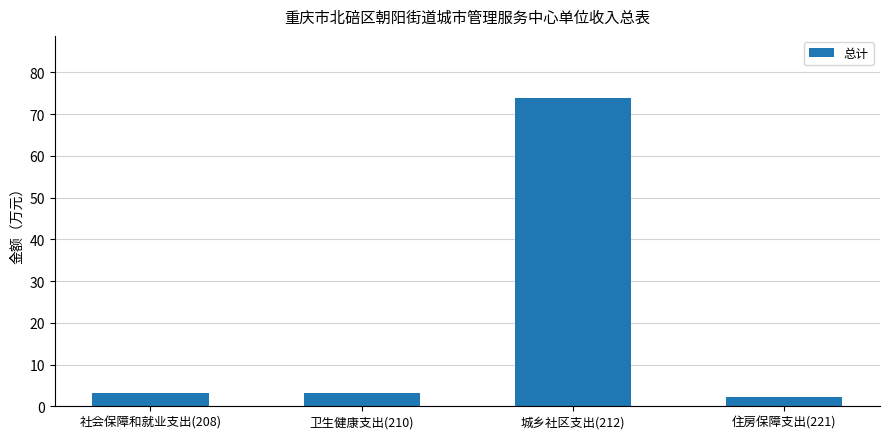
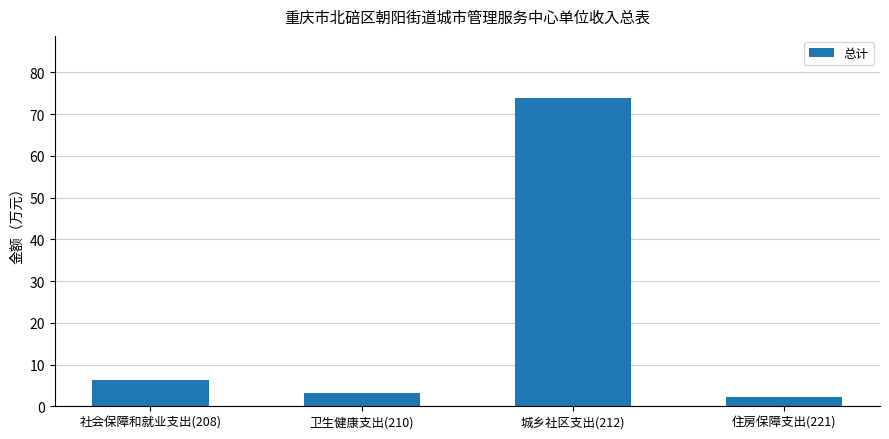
社会保障和就业支出(208): 3 -> 6
